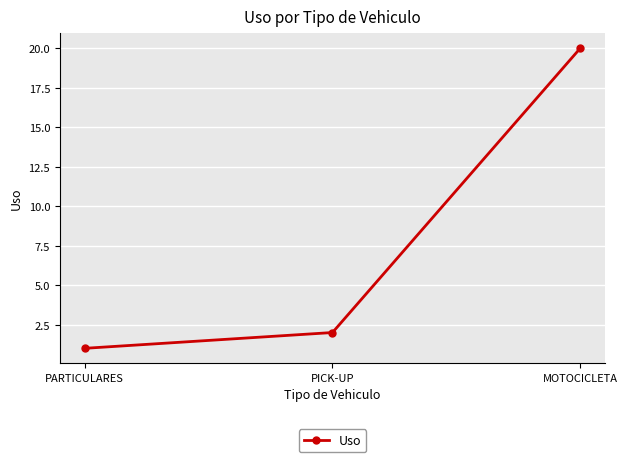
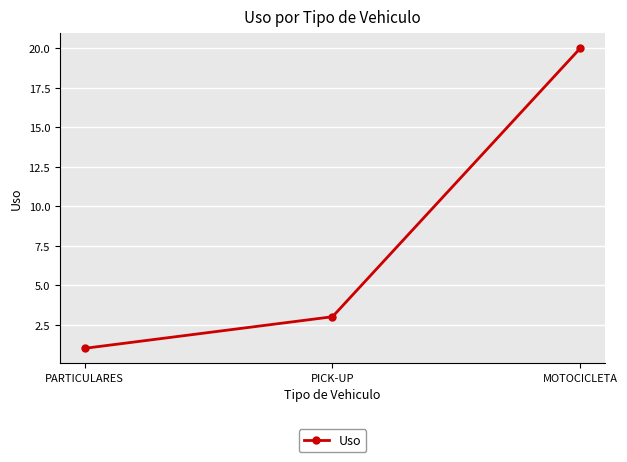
PICK-UP: 2 -> 3
